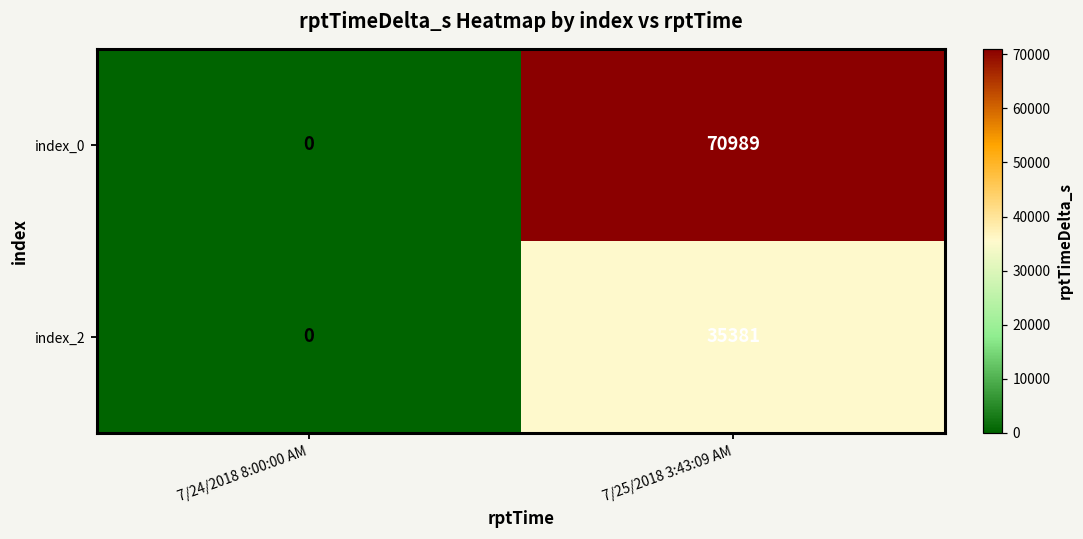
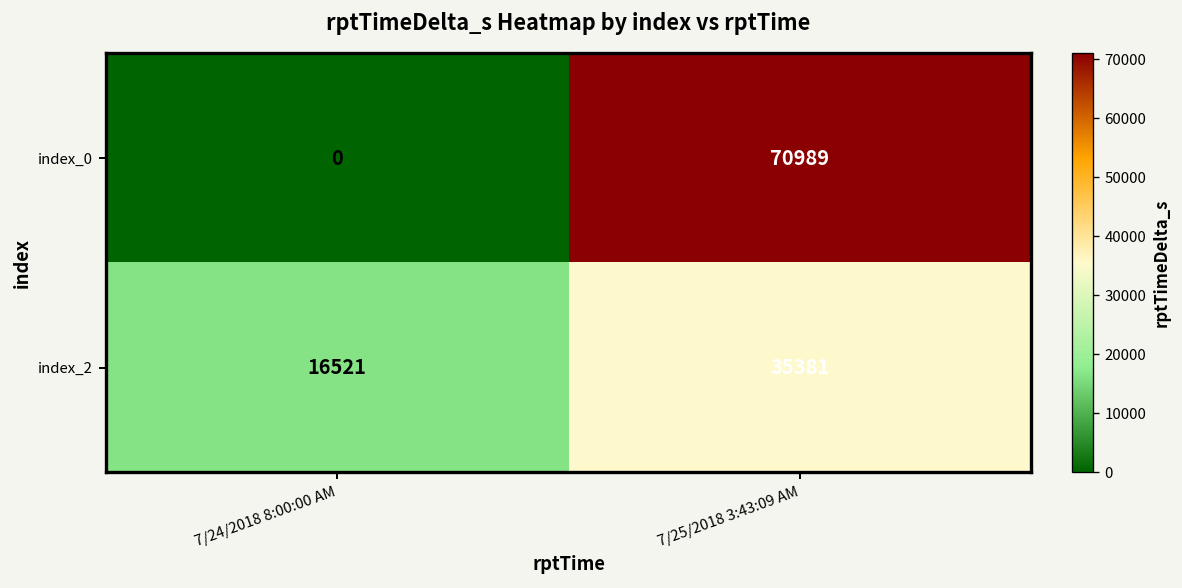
index_2, 7/24/2018 8:00:00 AM: 0 -> 16521
